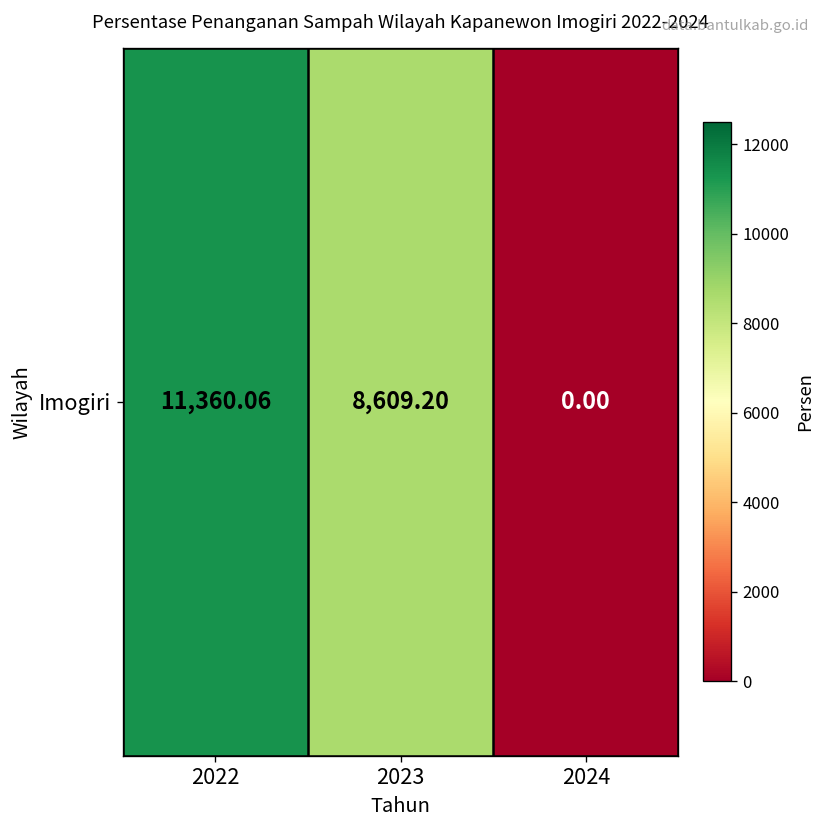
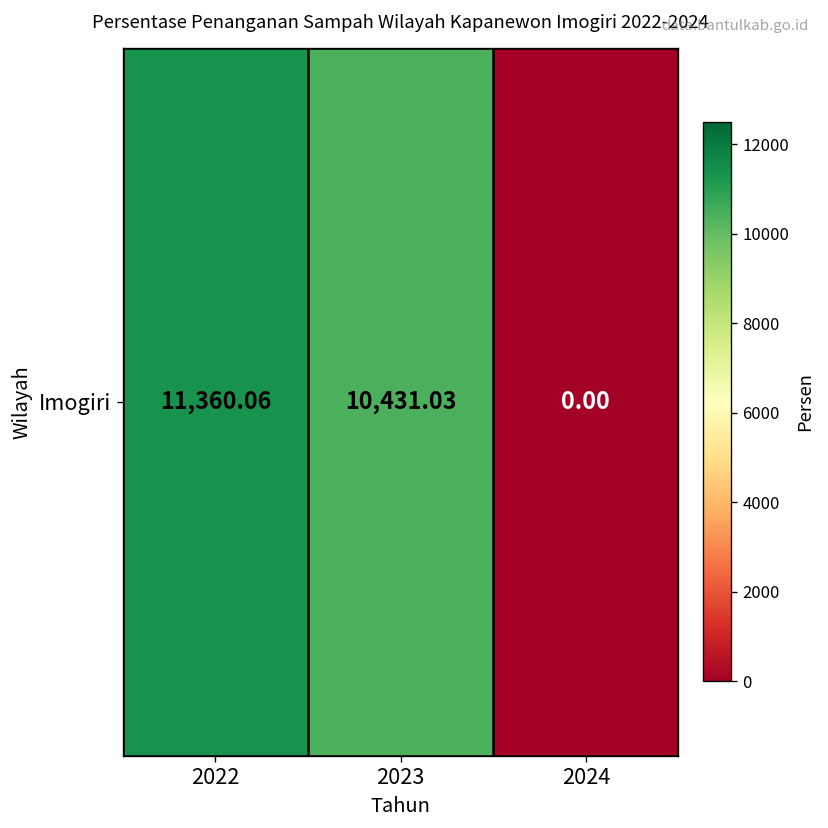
Imogiri, 2023: 8,609.20 -> 10,431.03
